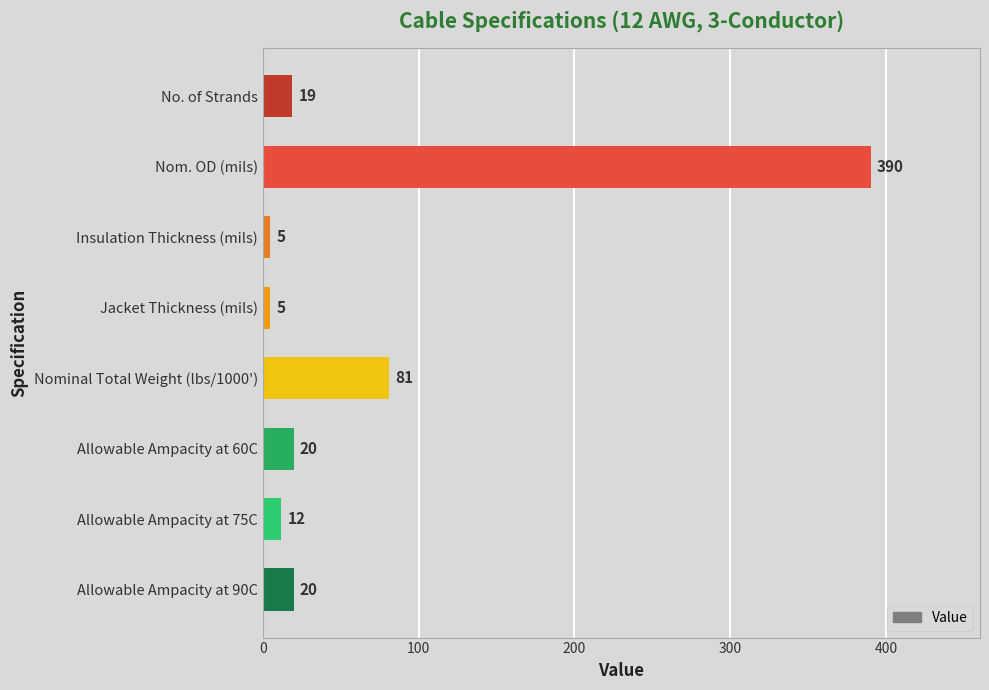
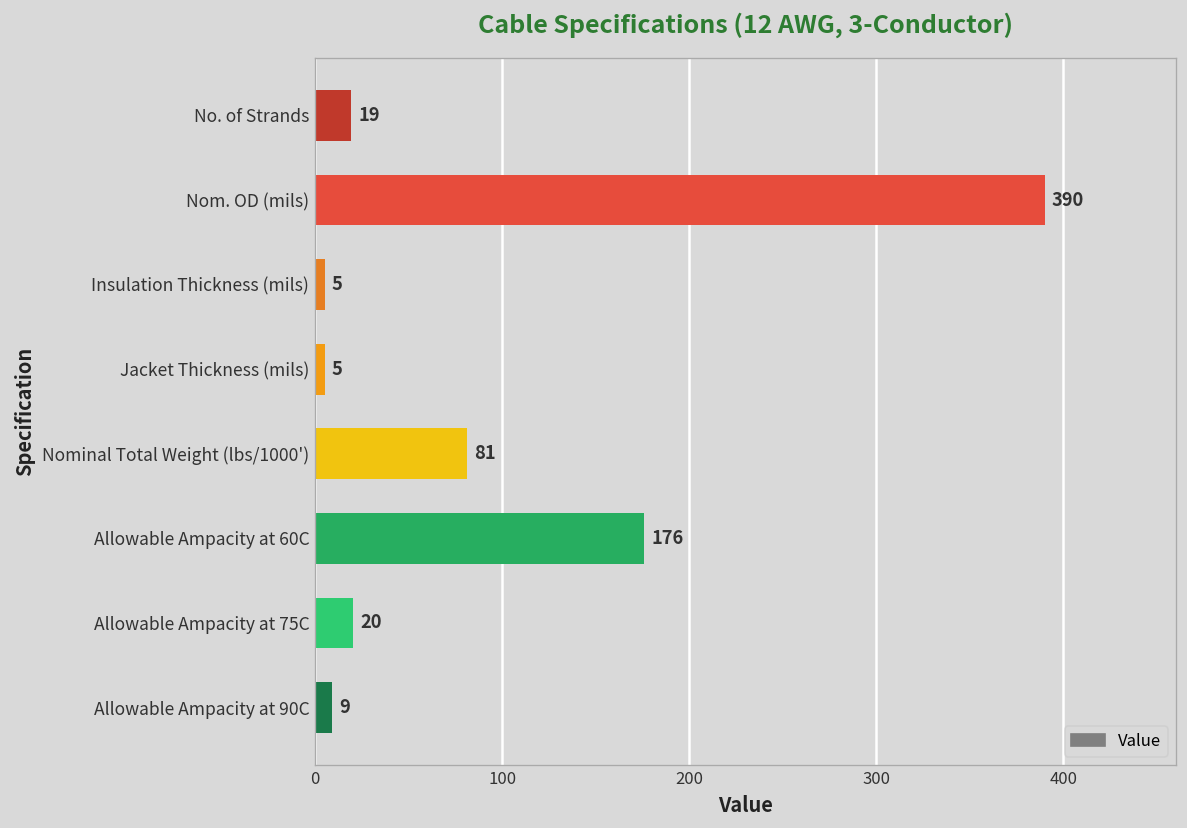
Allowable Ampacity at 60C: 20 -> 176
Allowable Ampacity at 75C: 12 -> 20
Allowable Ampacity at 90C: 20 -> 9
